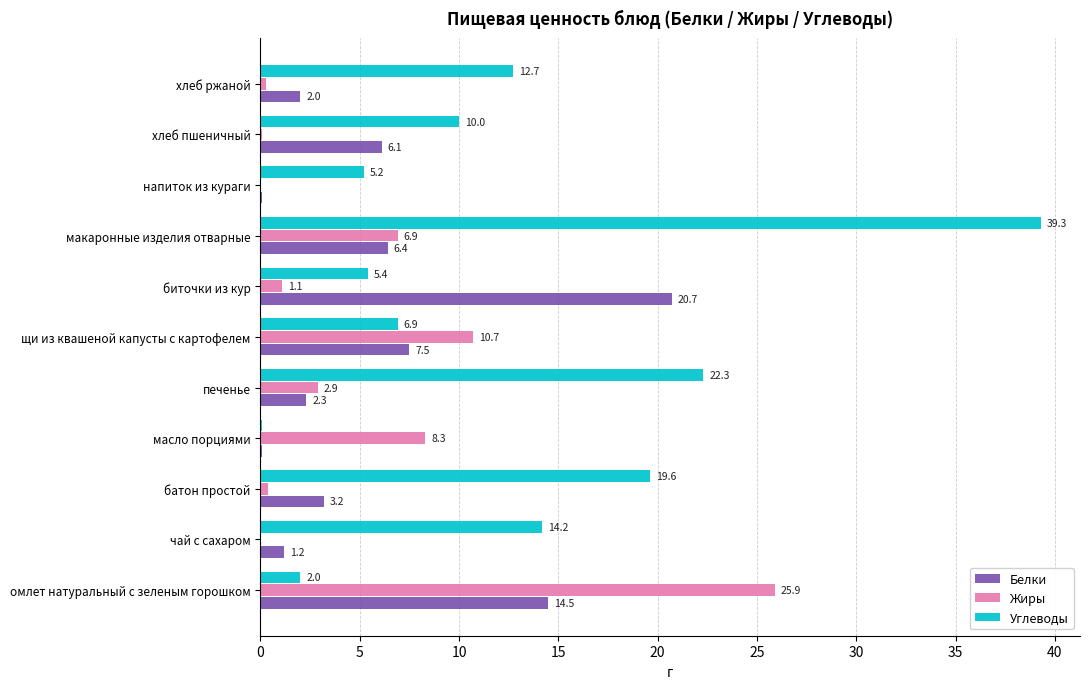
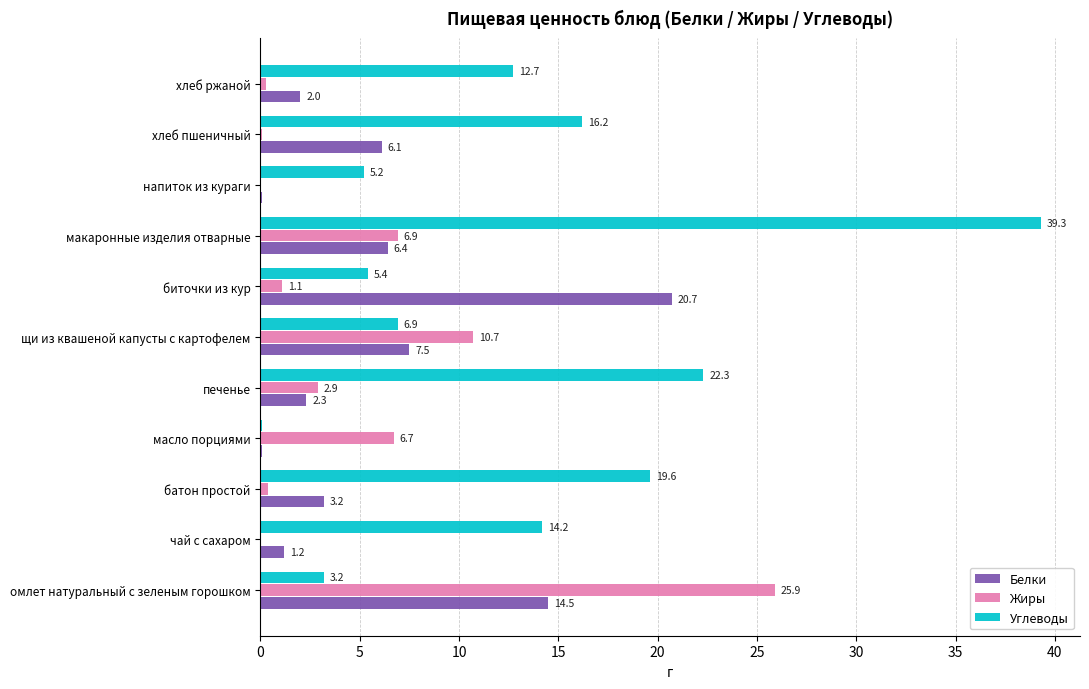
Углеводы, хлеб пшеничный: 10.0 -> 16.2
Жиры, масло порциями: 8.3 -> 6.7
Углеводы, омлет натуральный с зеленым горошком: 2.0 -> 3.2
